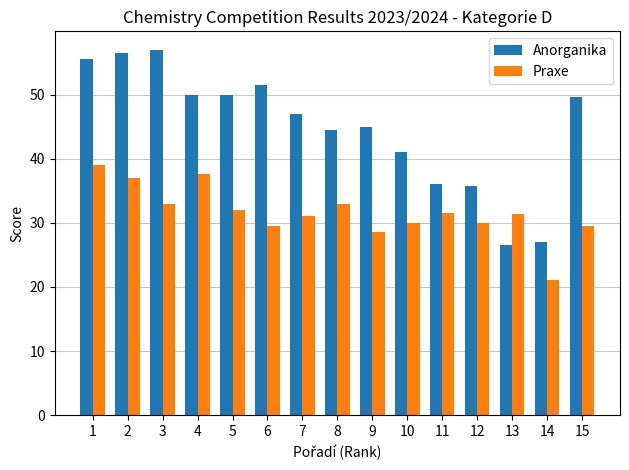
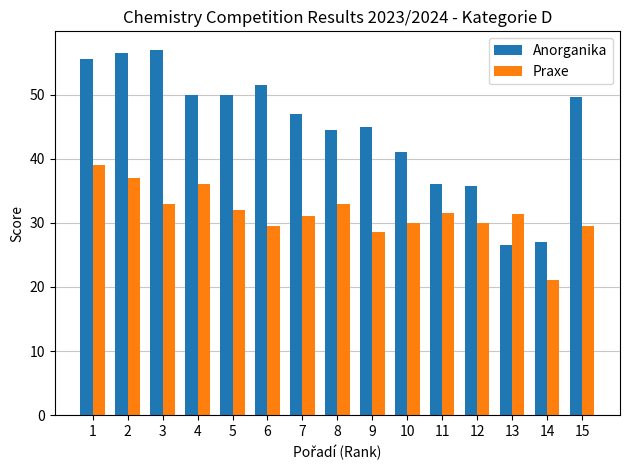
Praxe, 4: 38 -> 36
